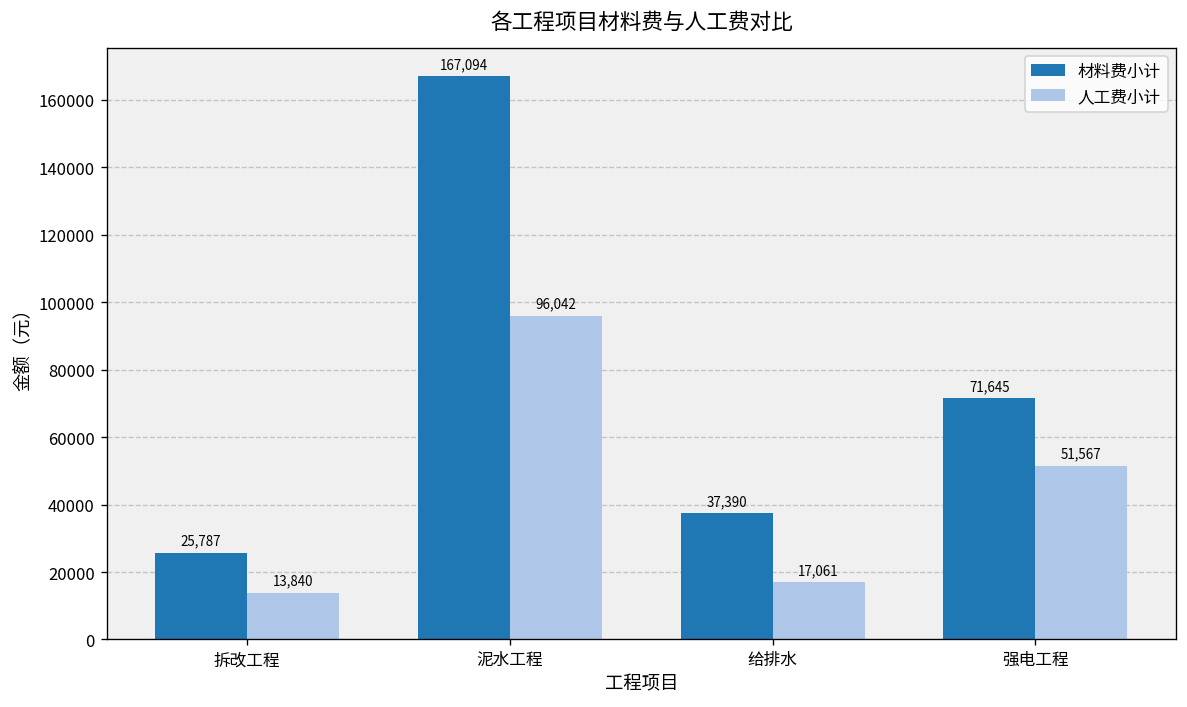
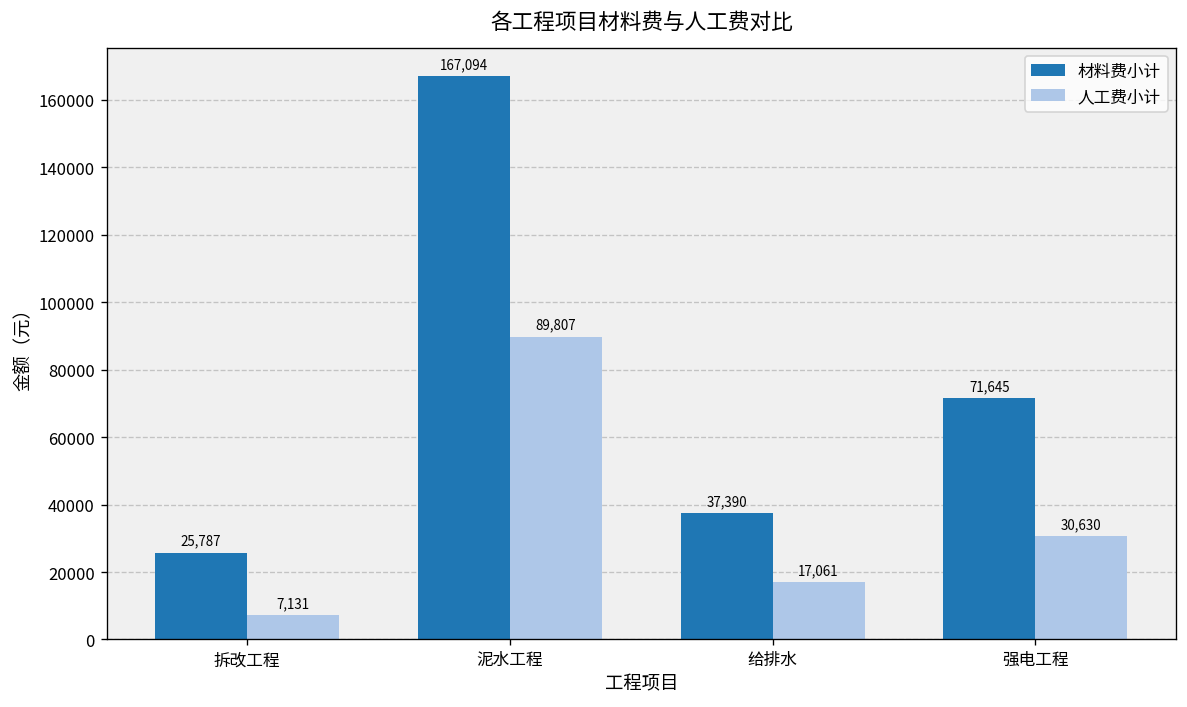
人工费小计, 拆改工程: 13,840 -> 7,131
人工费小计, 泥水工程: 96,042 -> 89,807
人工费小计, 强电工程: 51,567 -> 30,630
